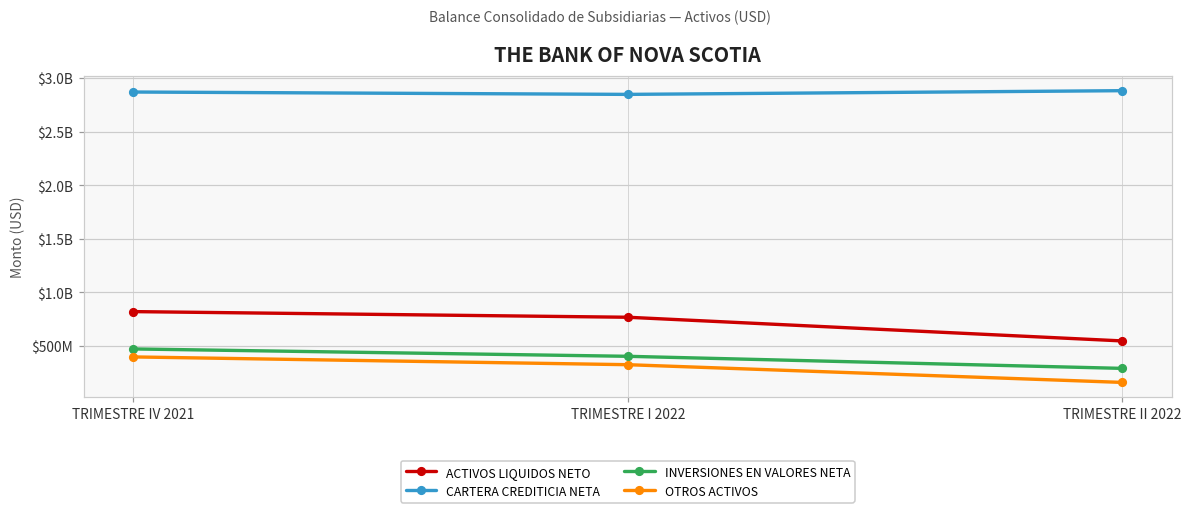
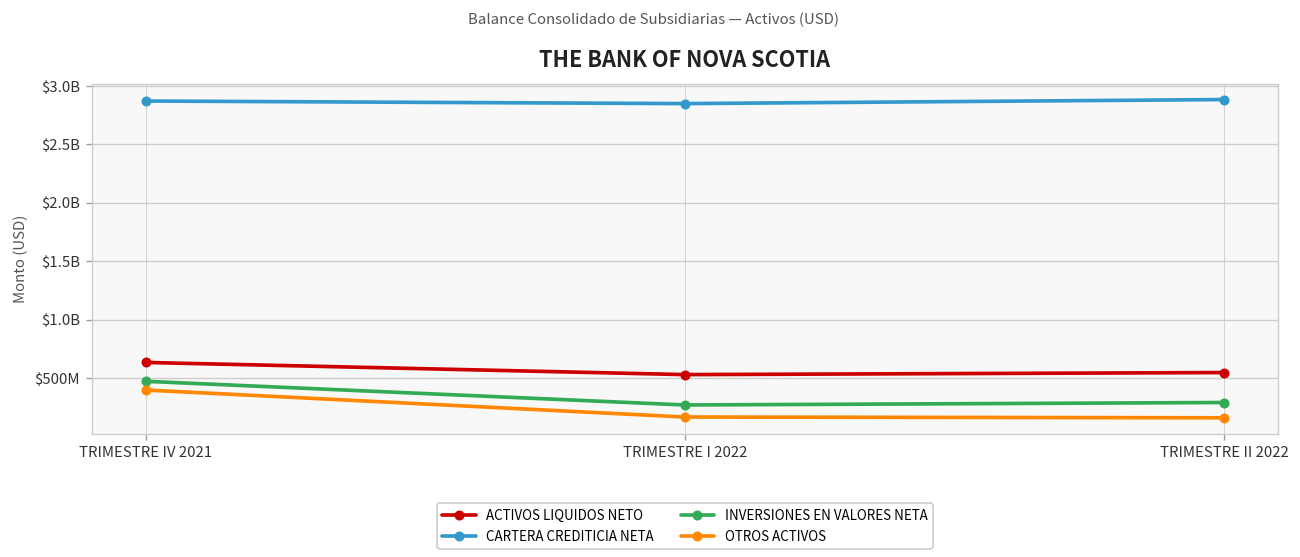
ACTIVOS LIQUIDOS NETO, TRIMESTRE IV 2021: $800000000 -> $600000000
ACTIVOS LIQUIDOS NETO, TRIMESTRE I 2022: $800000000 -> $500000000
INVERSIONES EN VALORES NETA, TRIMESTRE I 2022: $400000000 -> $300000000
OTROS ACTIVOS, TRIMESTRE I 2022: $300000000 -> $200000000
